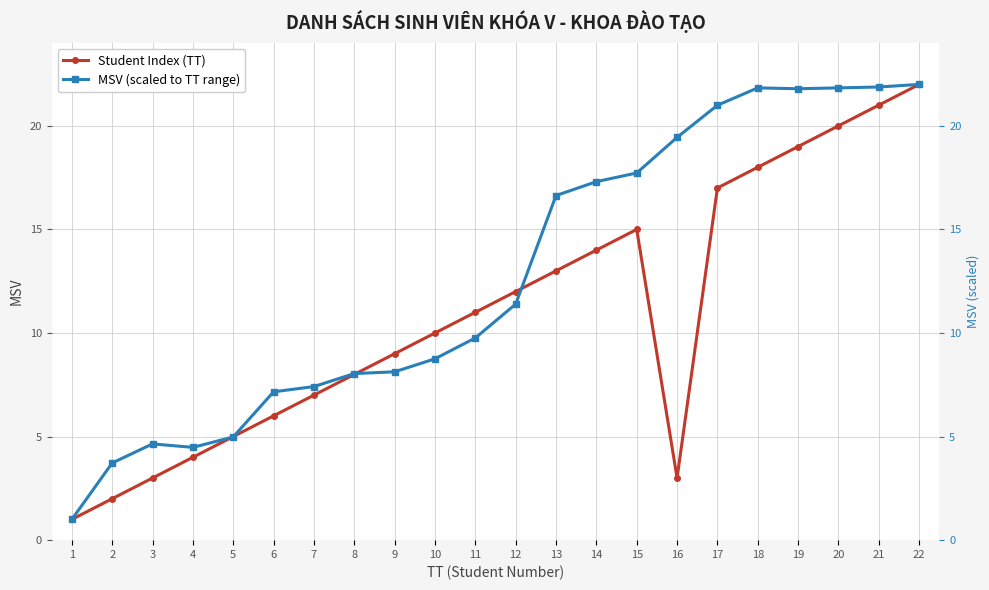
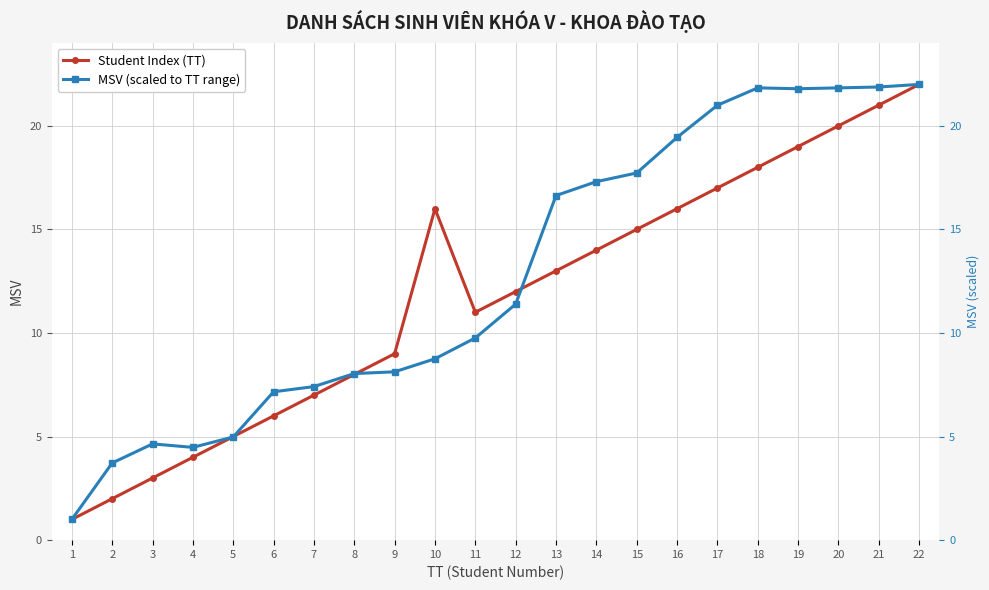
Student Index (TT), 10: 10 -> 16
Student Index (TT), 16: 3 -> 16
